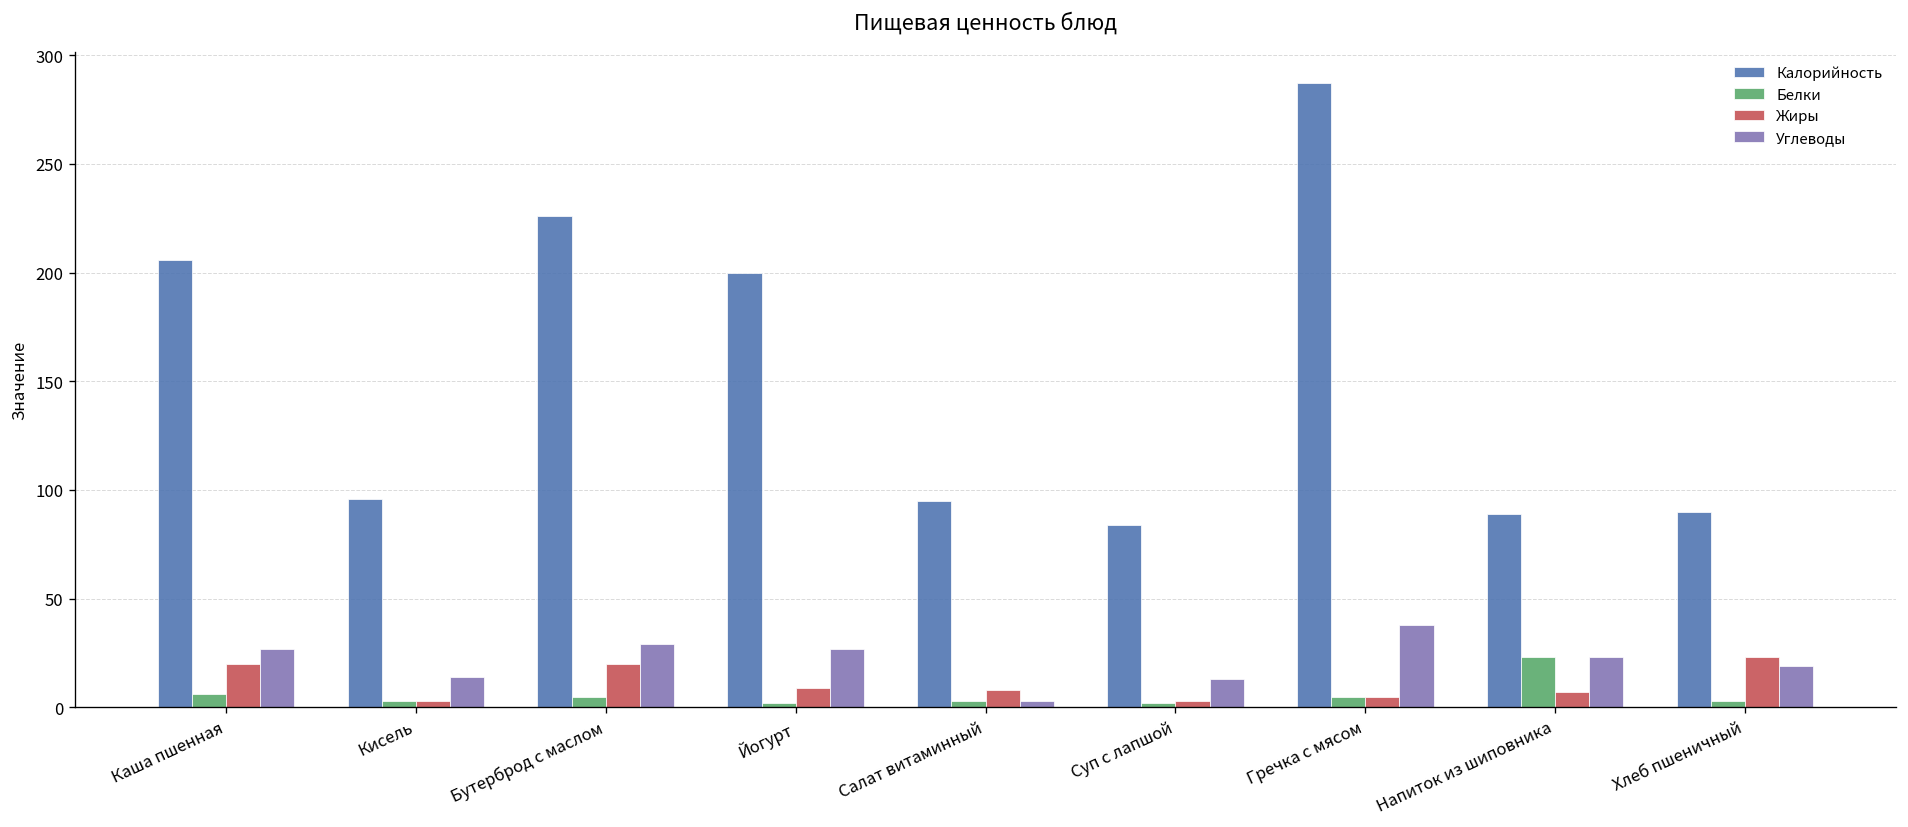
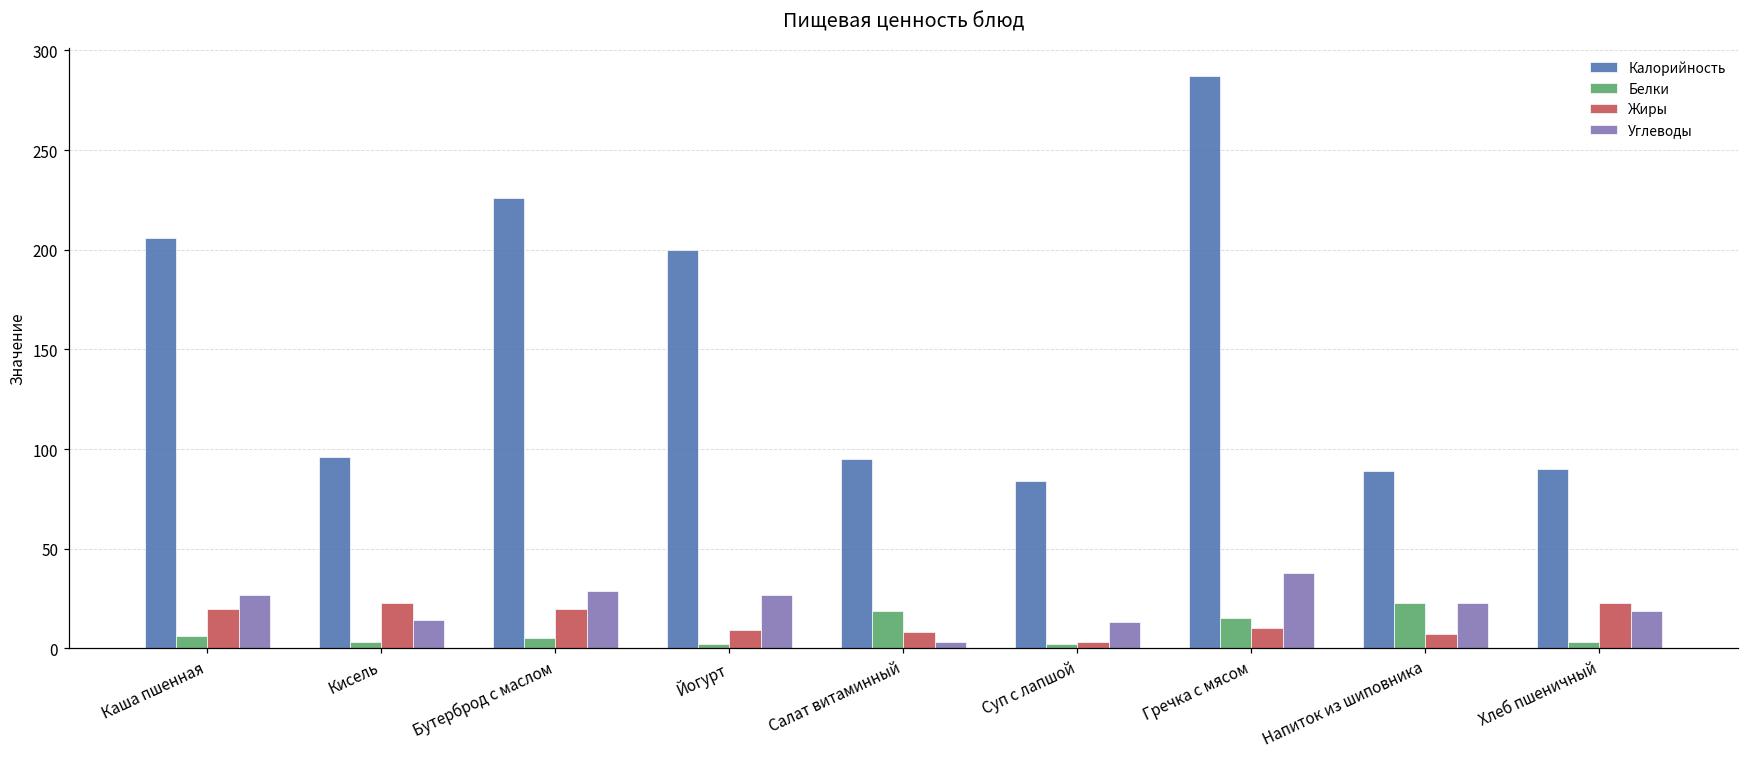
Жиры, Кисель: 3 -> 23
Белки, Салат витаминный: 3 -> 19
Белки, Гречка с мясом: 5 -> 15
Жиры, Гречка с мясом: 5 -> 10
